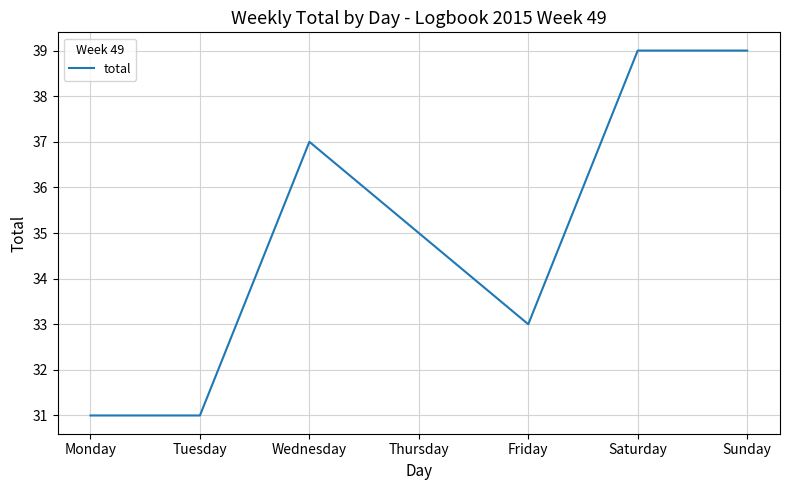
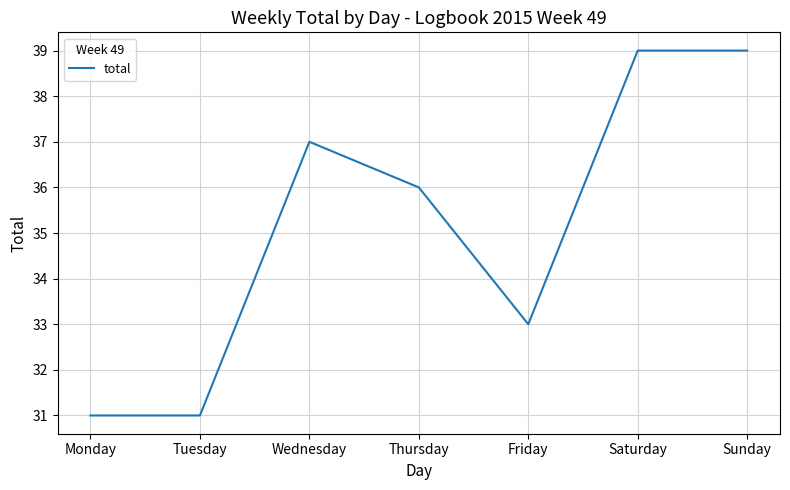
Thursday: 35 -> 36
